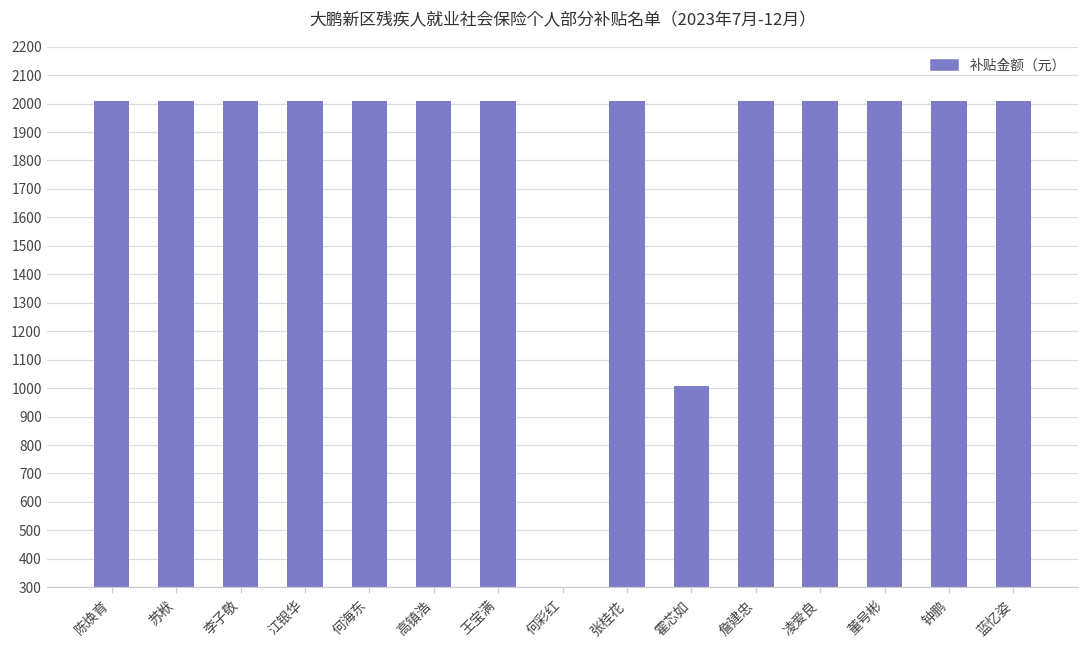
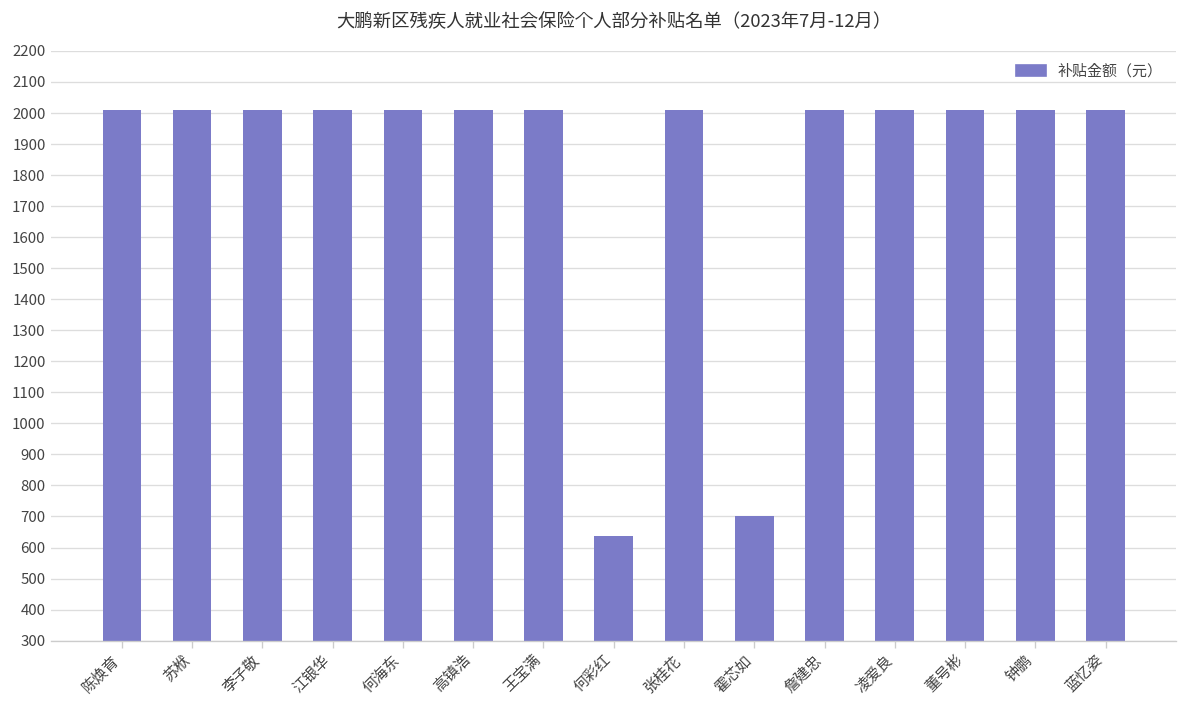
何彩红: 300 -> 640
霍芯如: 1010 -> 700
